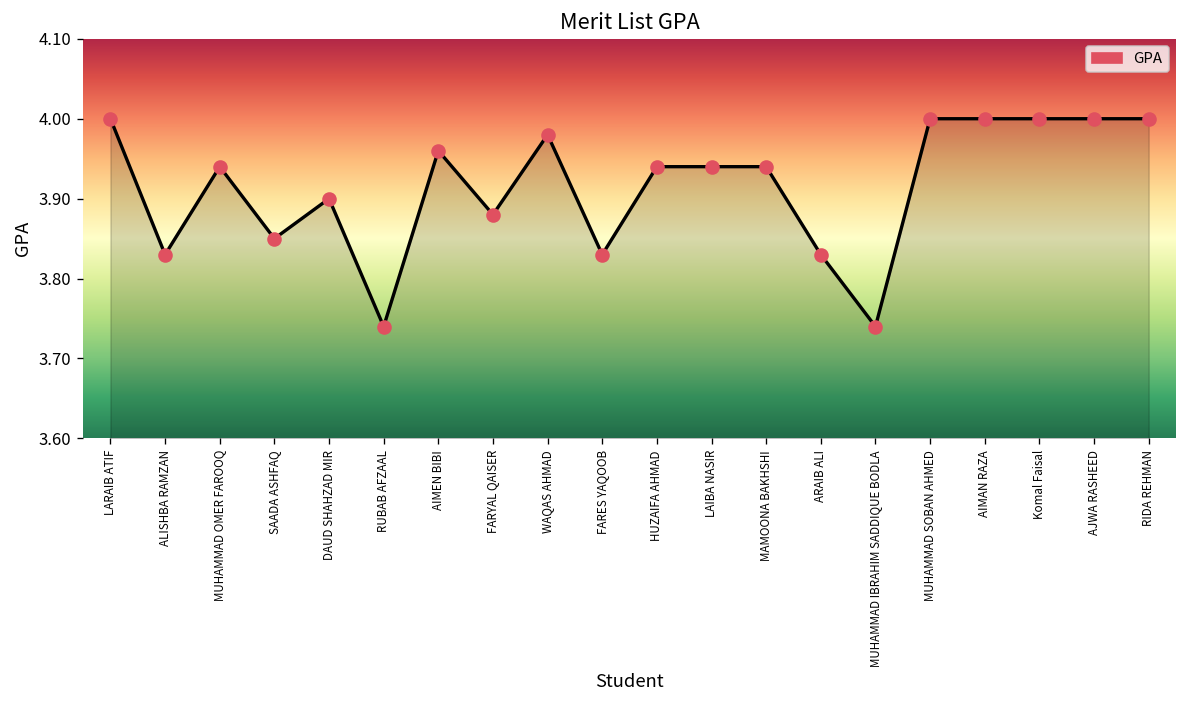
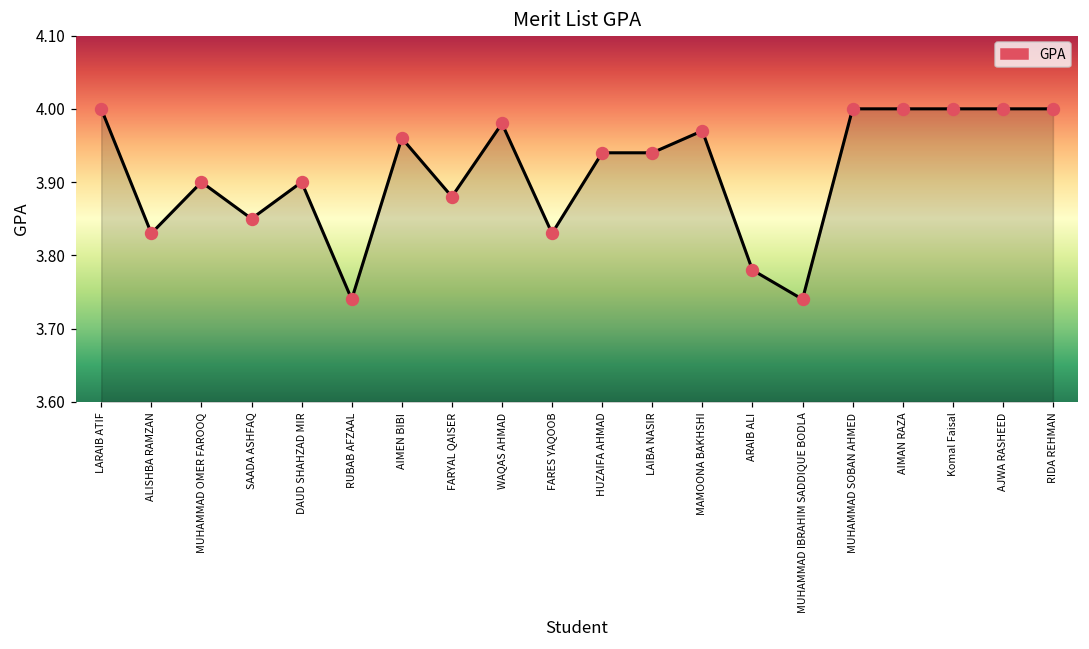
MUHAMMAD OMER FAROOQ: 3.94 -> 3.90
MAMOONA BAKHSHI: 3.94 -> 3.97
ARAIB ALI: 3.83 -> 3.78
